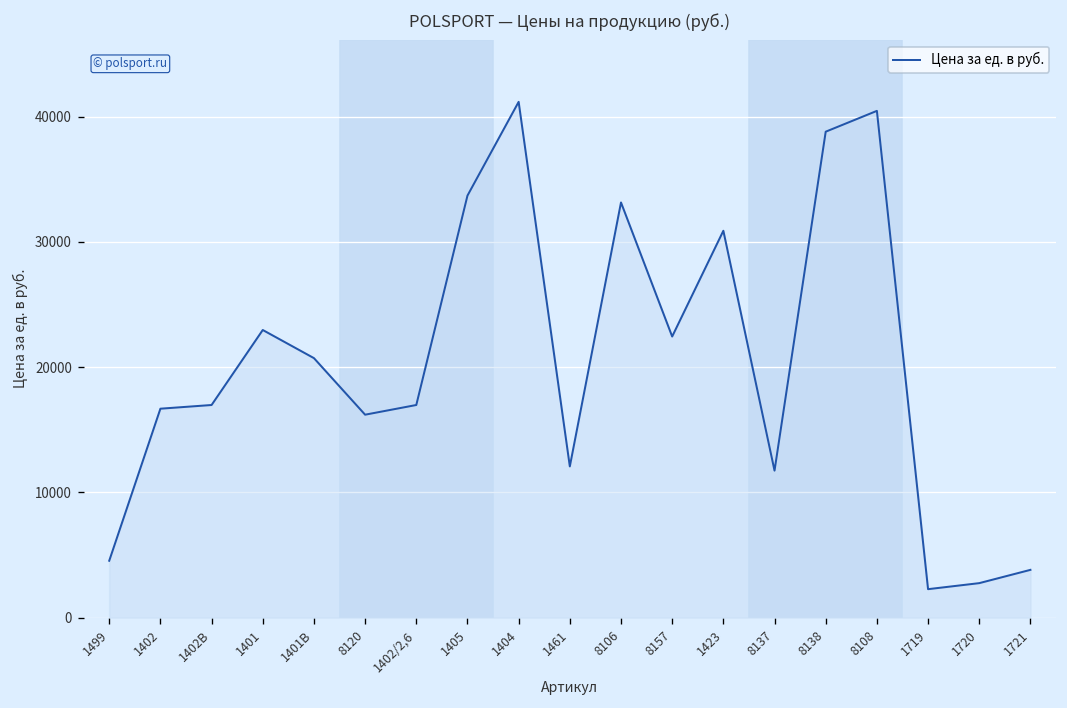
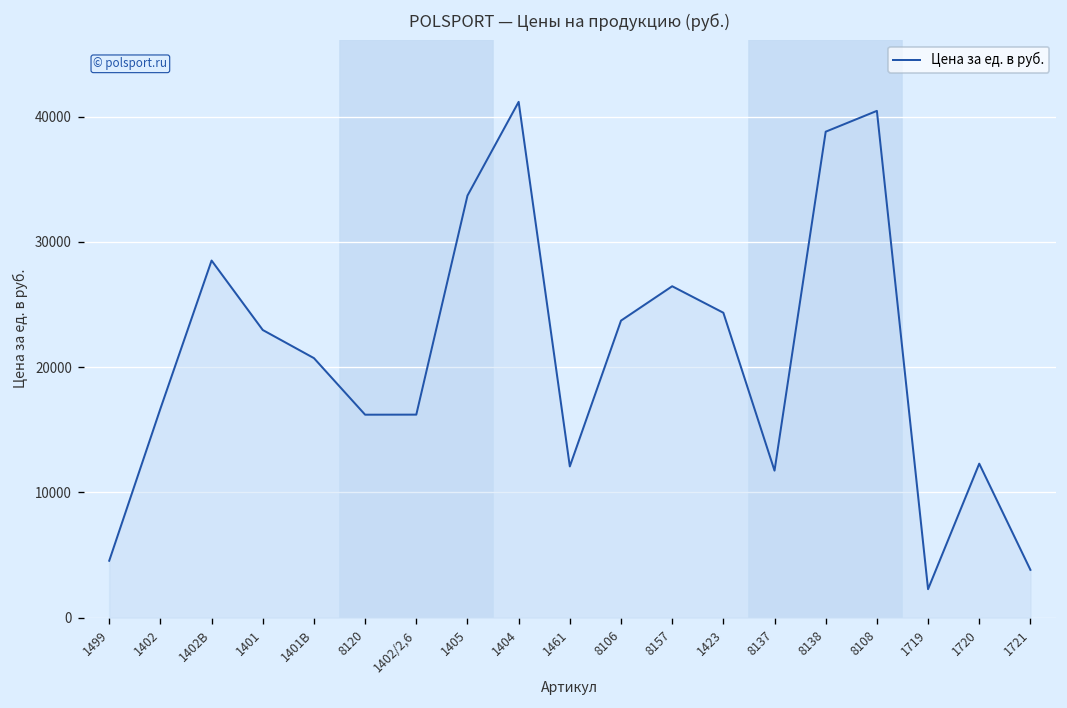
1402В: 17000 -> 28500
1402/2,6: 17000 -> 16200
8106: 33100 -> 23700
8157: 22400 -> 26500
1423: 30900 -> 24300
1720: 2700 -> 12300
